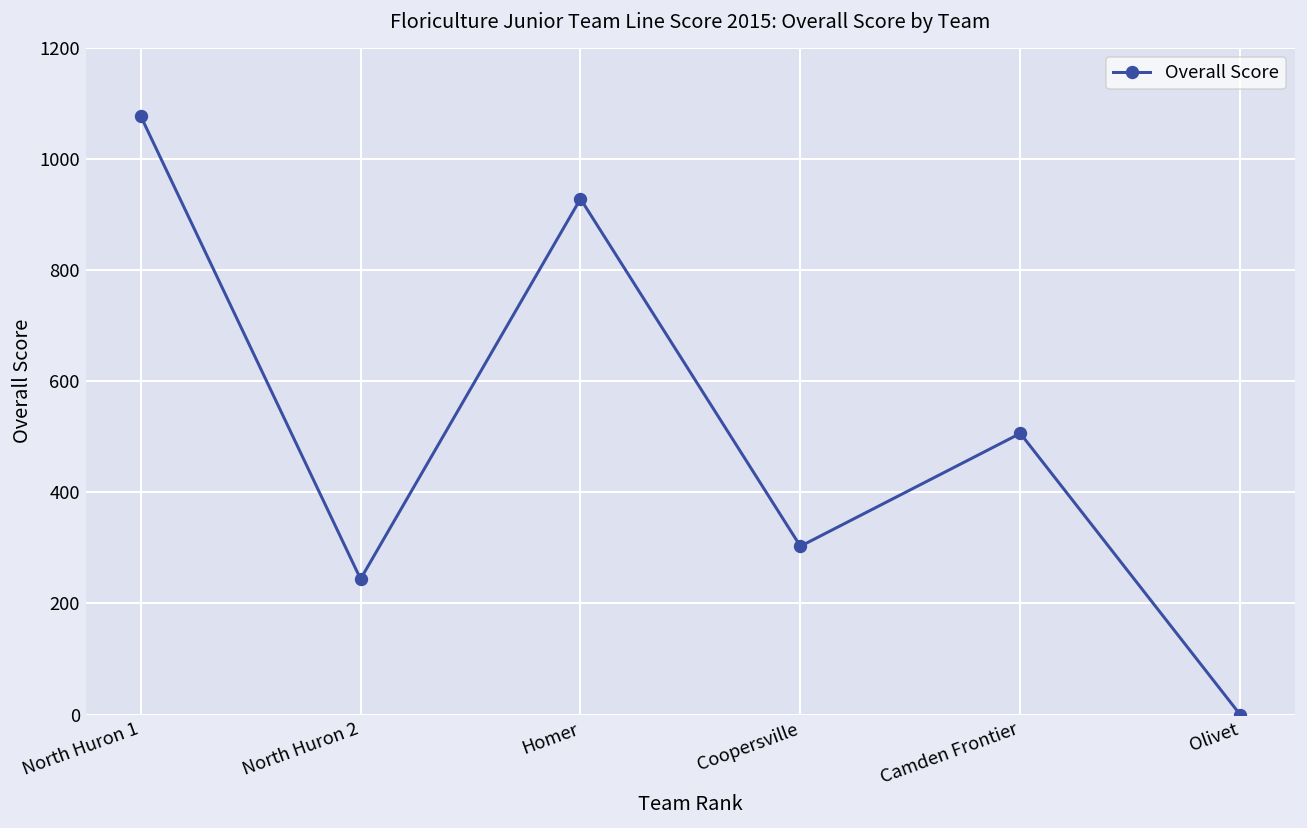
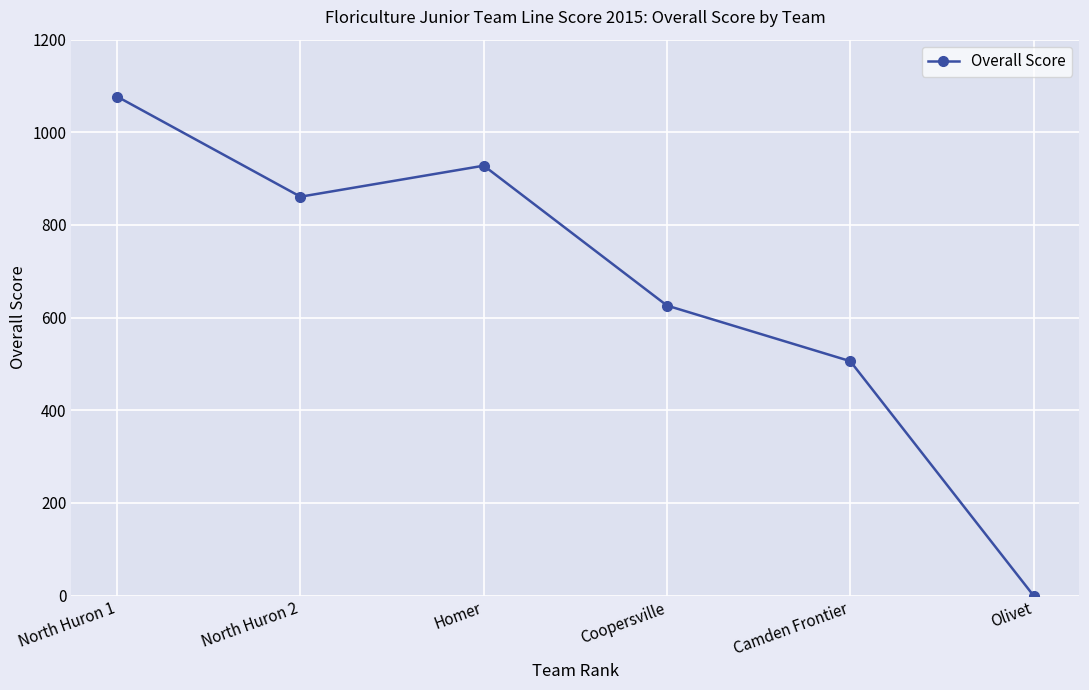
North Huron 2: 240 -> 860
Coopersville: 300 -> 630
